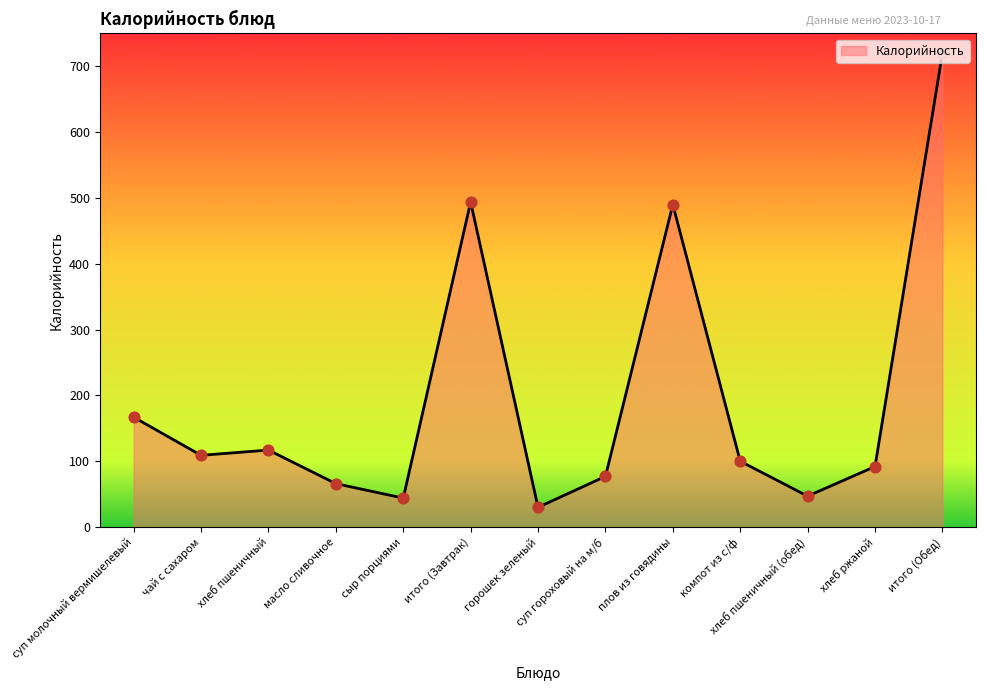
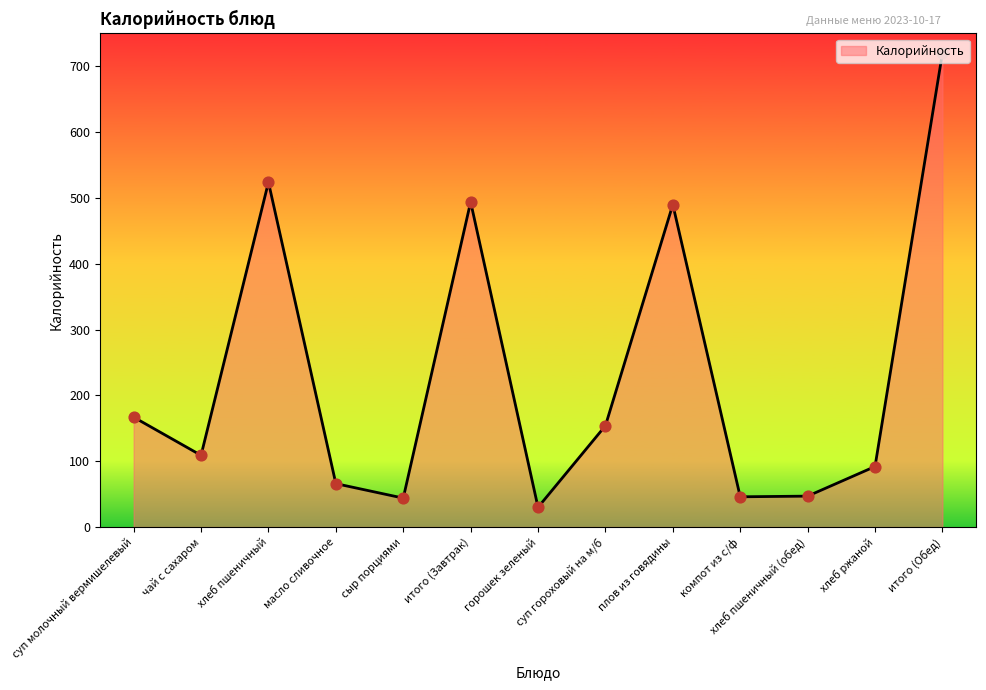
хлеб пшеничный: 120 -> 520
суп гороховый на м/б: 80 -> 150
компот из с/ф: 100 -> 50
